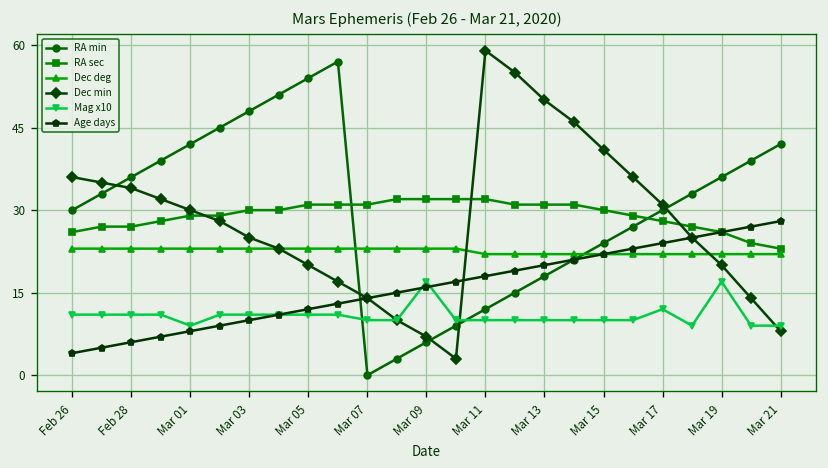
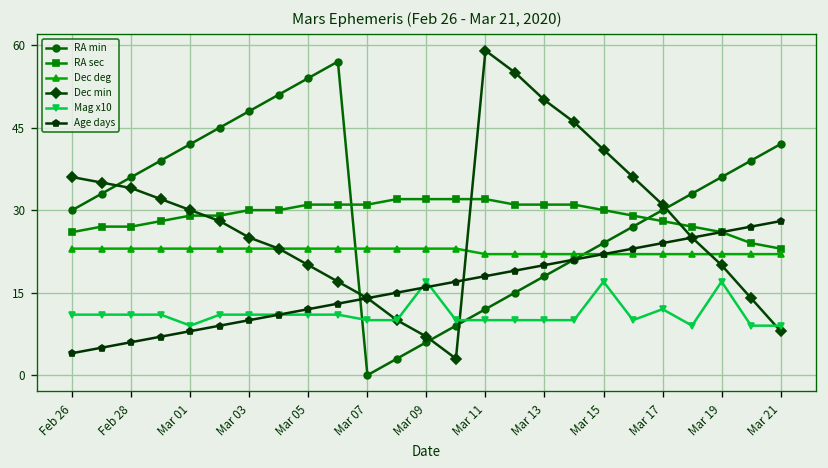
Mag x10, Mar 15: 10 -> 17
